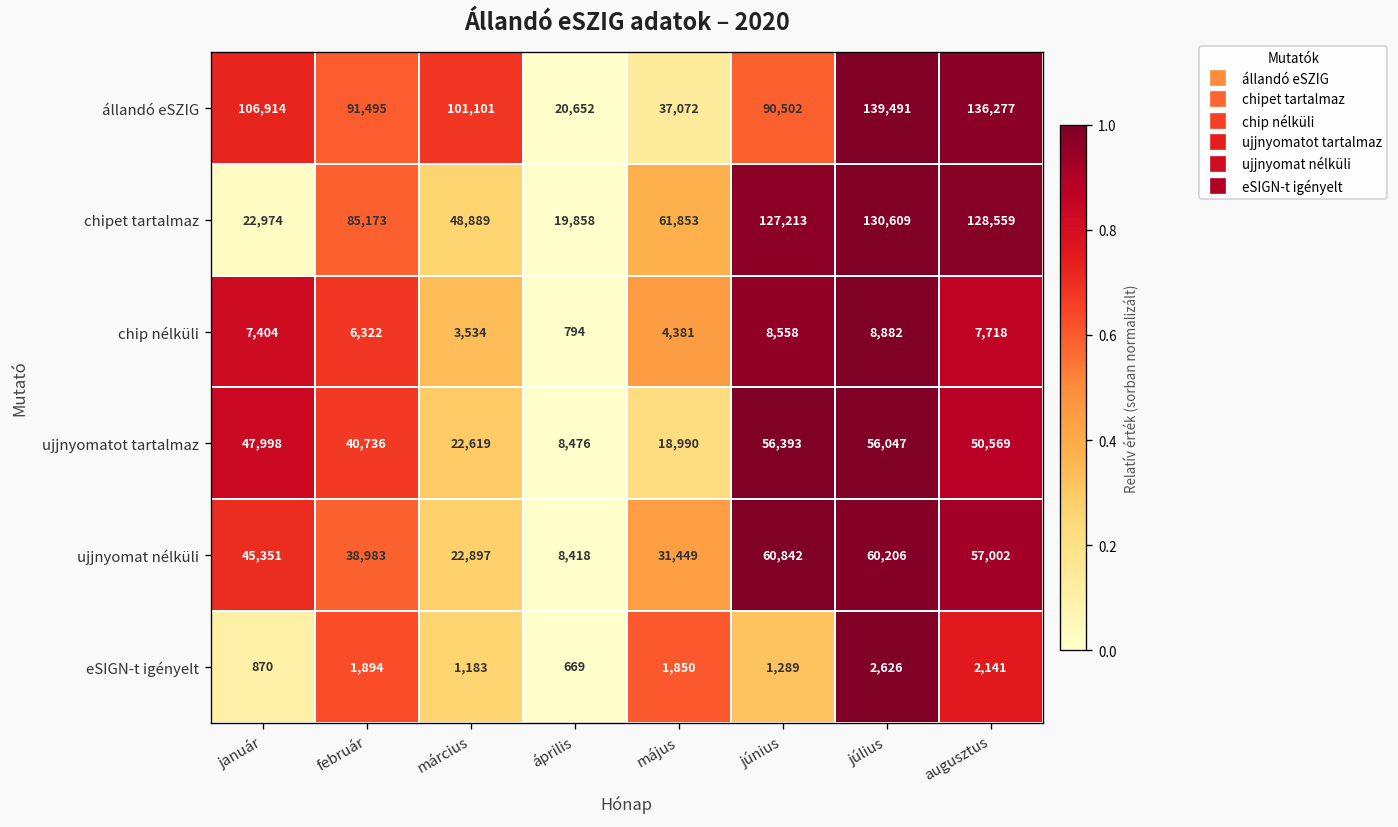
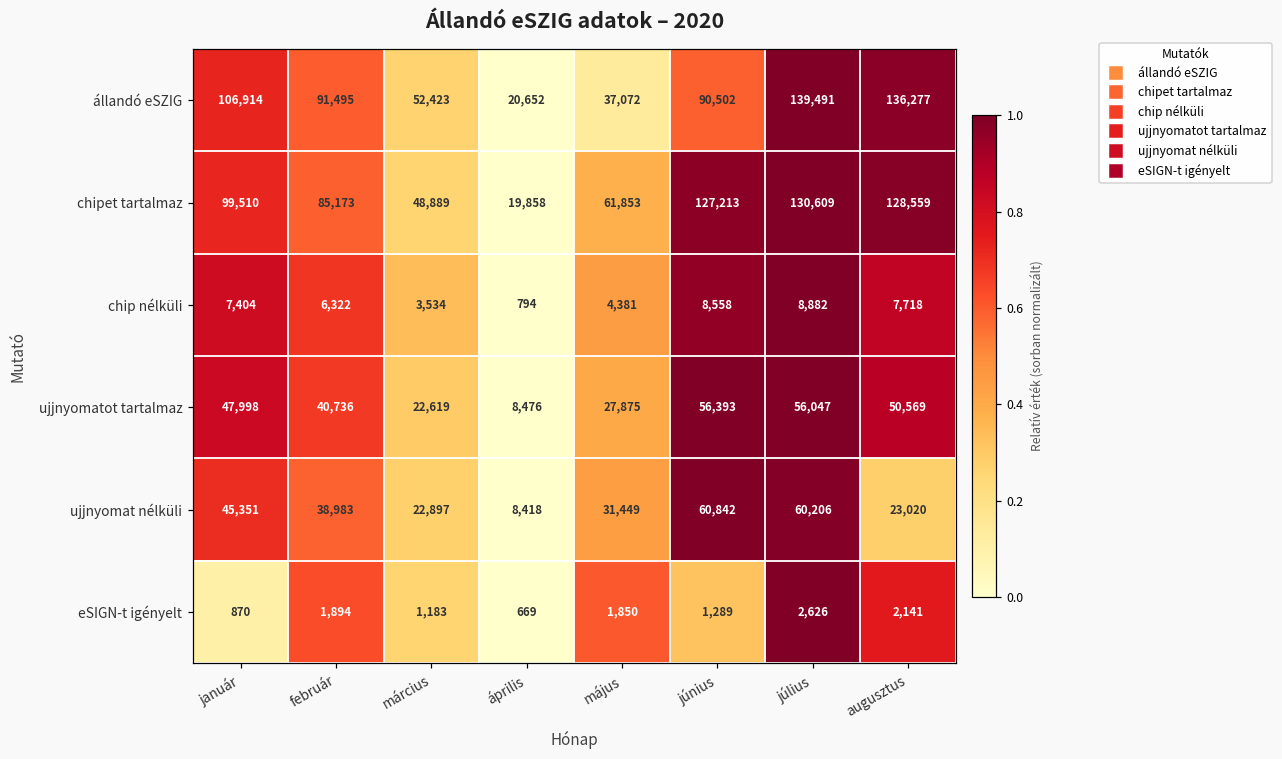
állandó eSZIG, március: 101,101 -> 52,423
chipet tartalmaz, január: 22,974 -> 99,510
ujjnyomatot tartalmaz, május: 18,990 -> 27,875
ujjnyomat nélküli, augusztus: 57,002 -> 23,020
